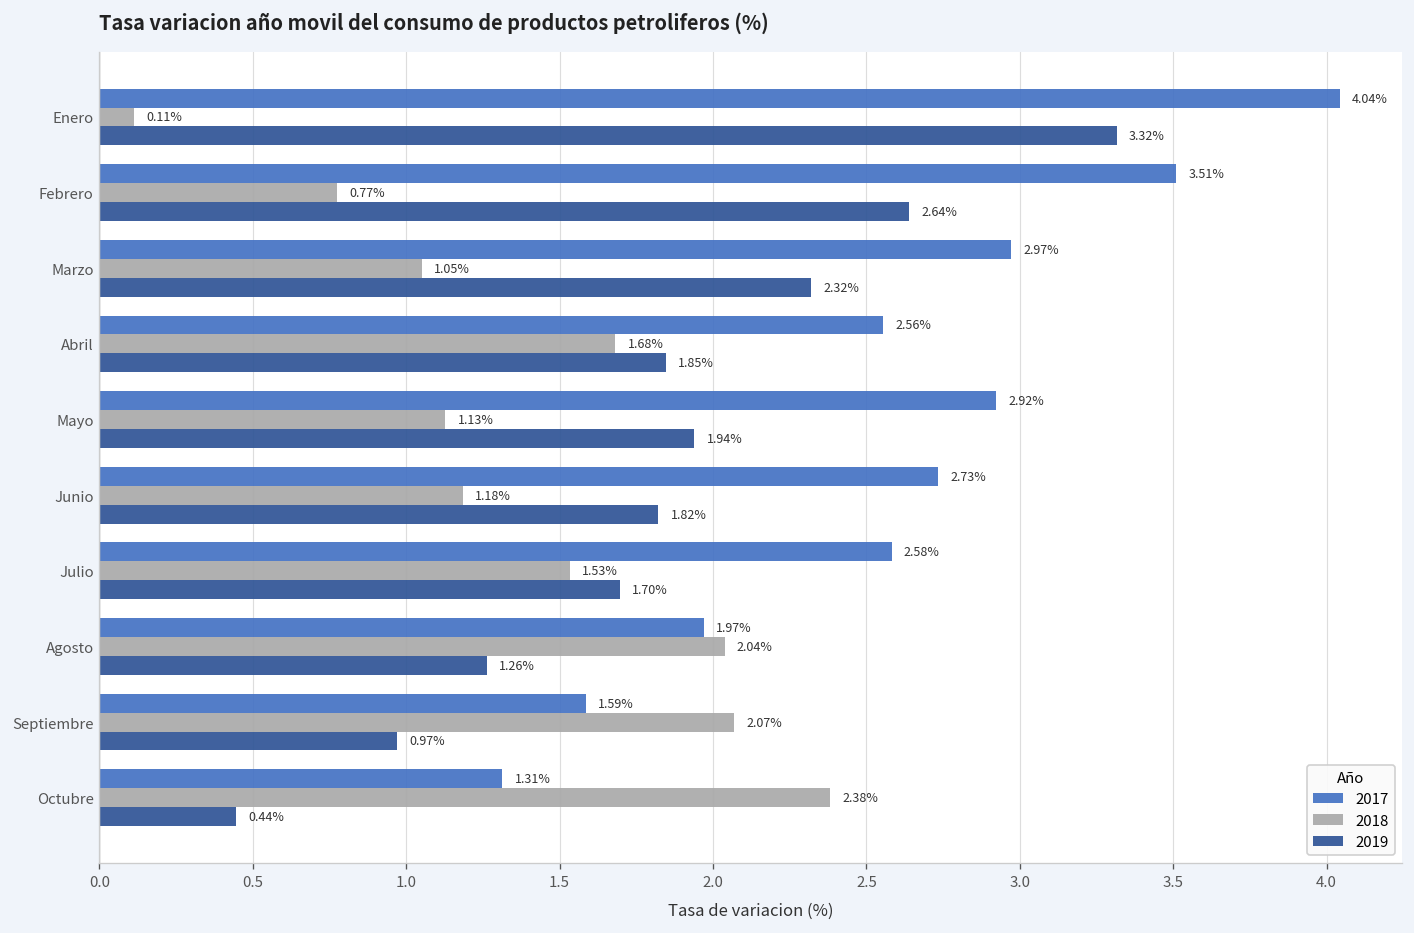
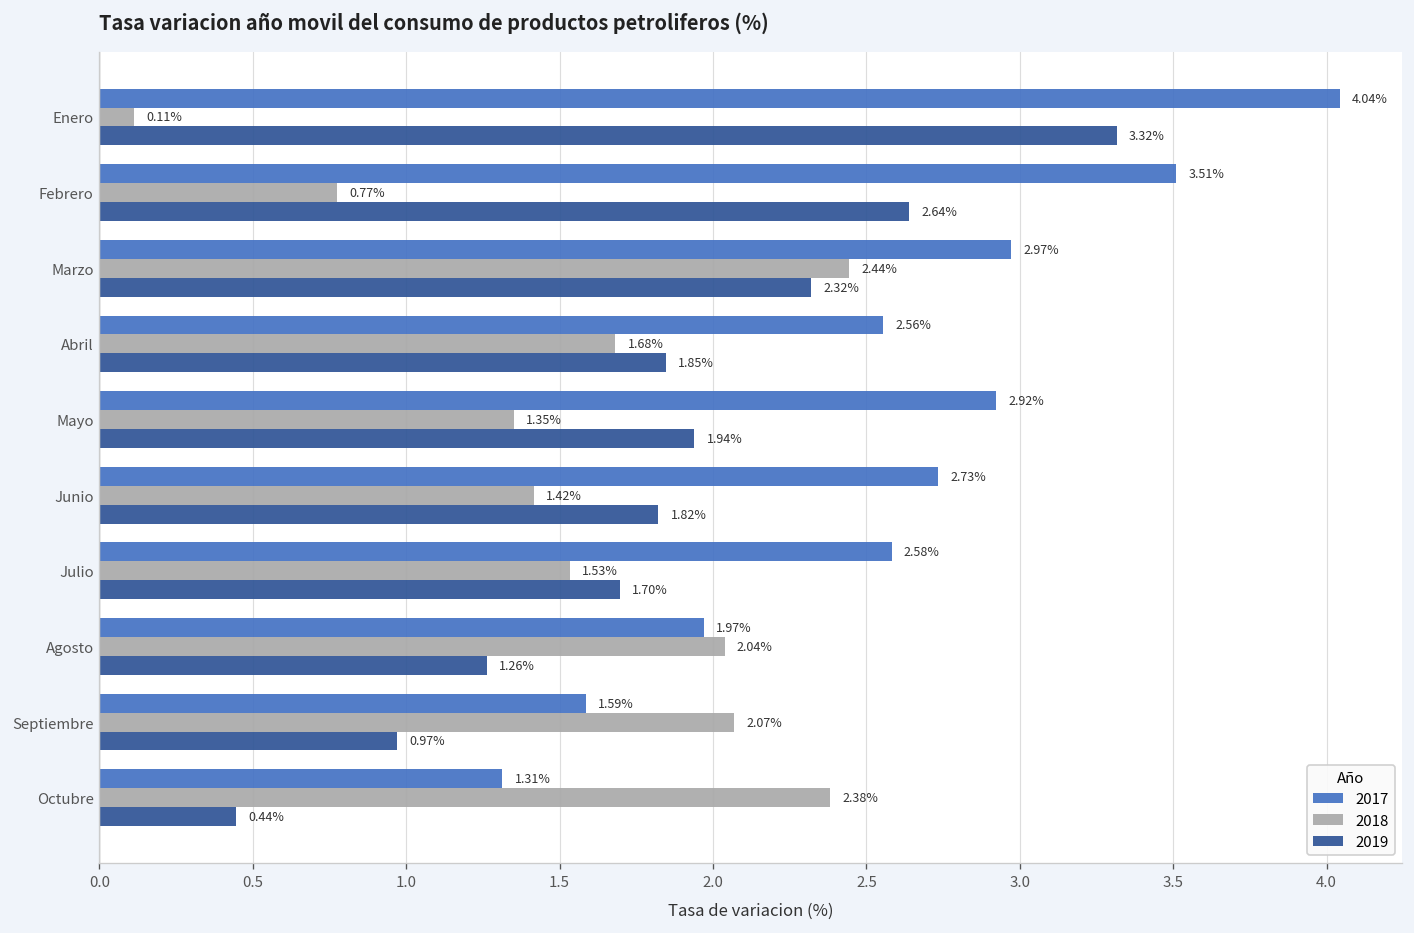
2018, Marzo: 1.05% -> 2.44%
2018, Mayo: 1.13% -> 1.35%
2018, Junio: 1.18% -> 1.42%
